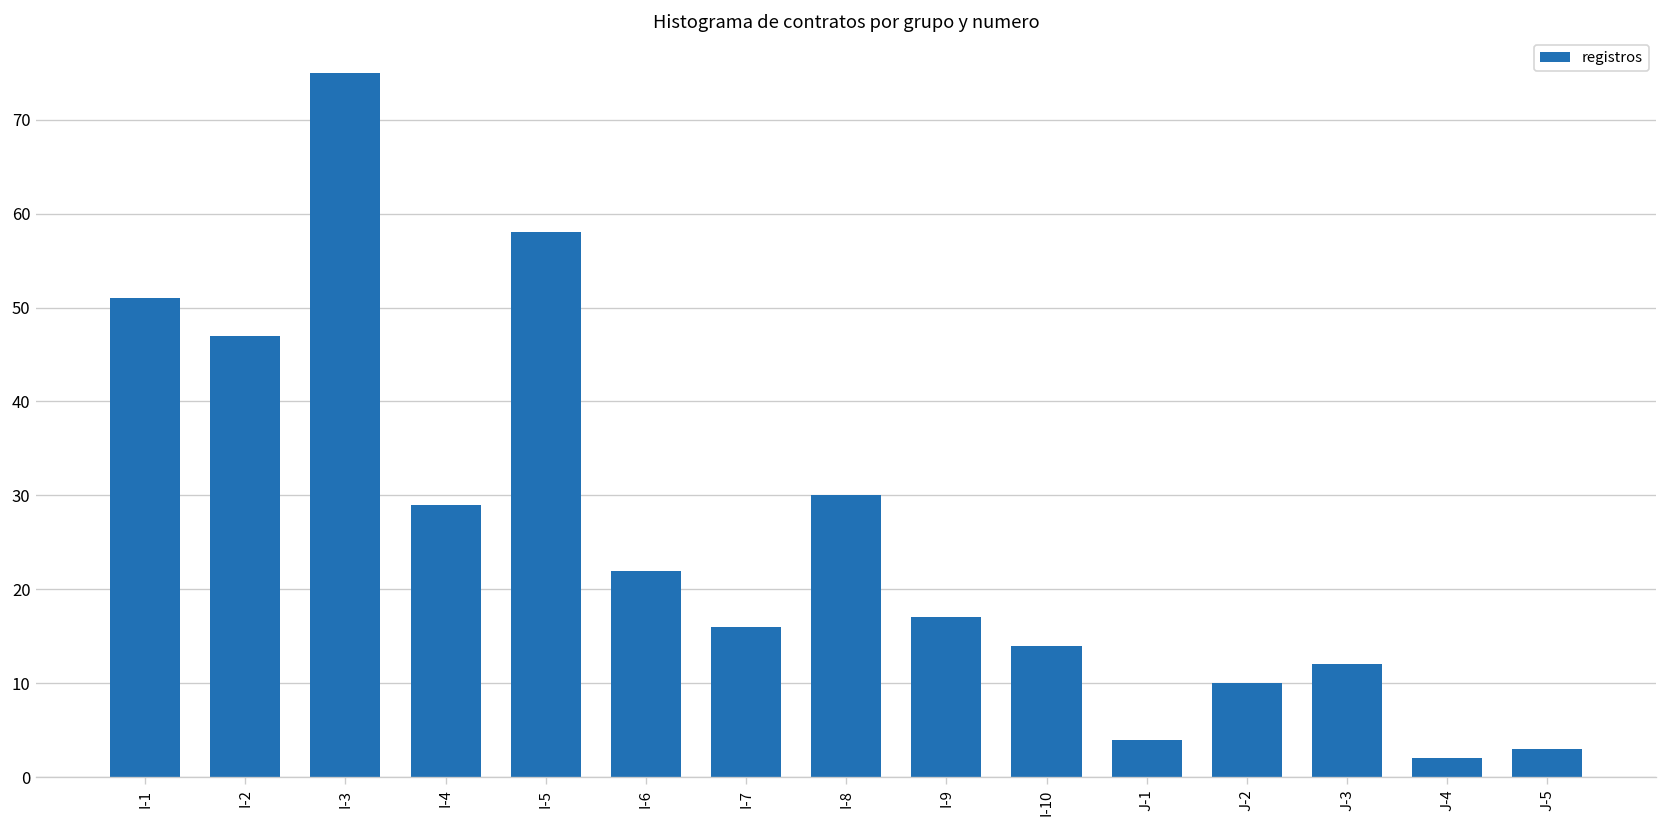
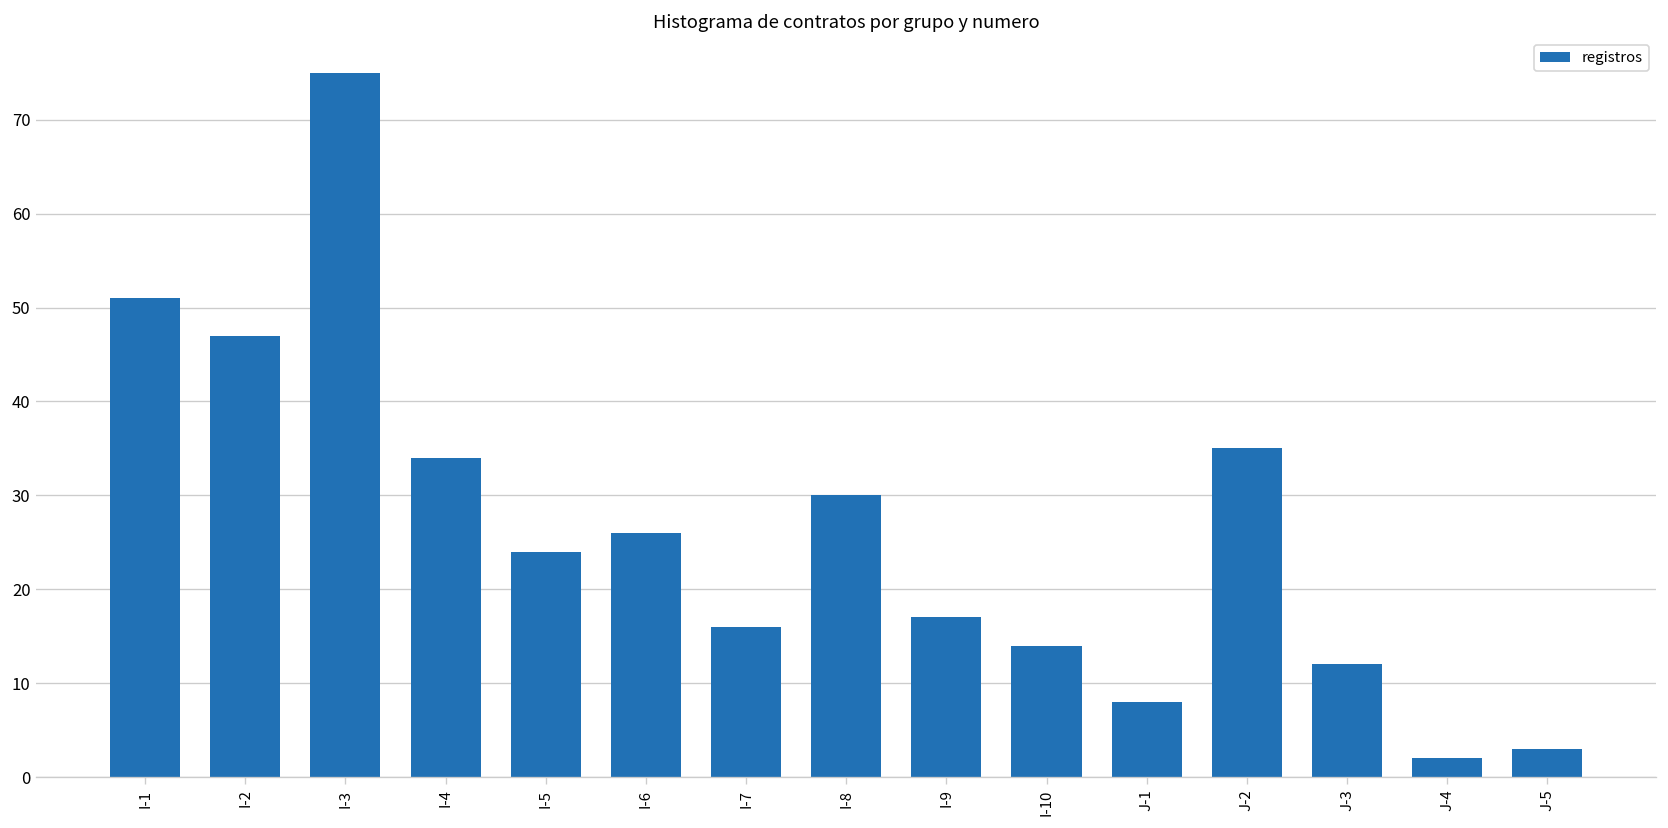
I-4: 29 -> 34
I-5: 58 -> 24
I-6: 22 -> 26
J-1: 4 -> 8
J-2: 10 -> 35
